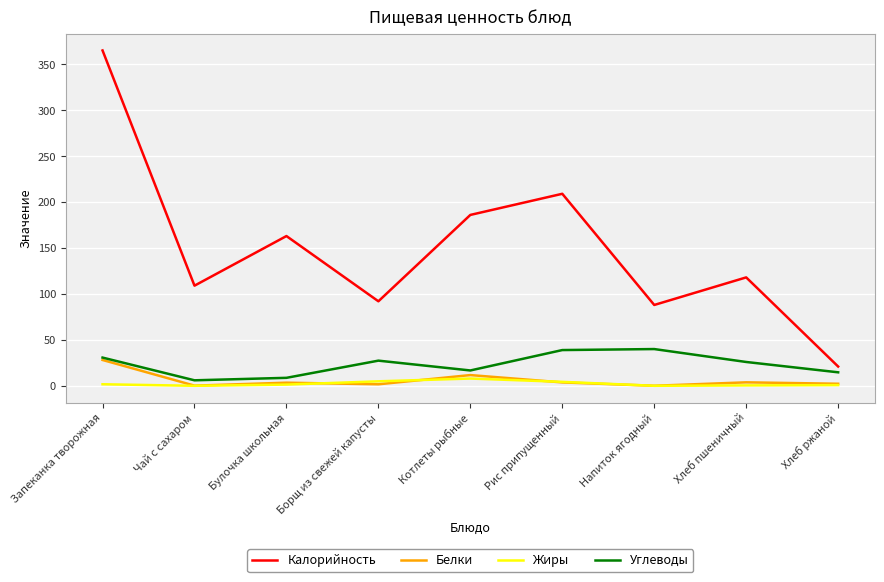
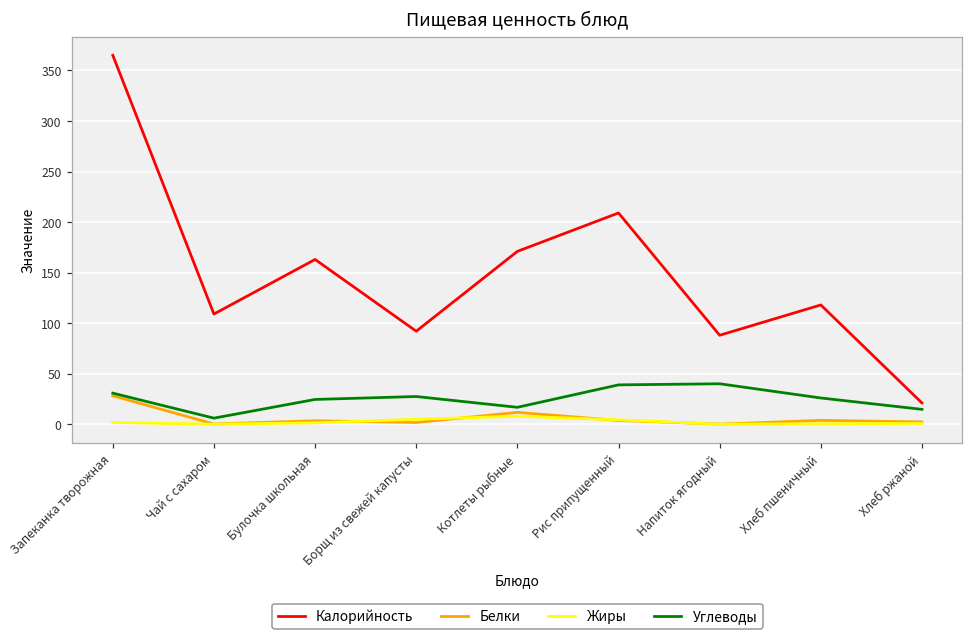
Углеводы, Булочка школьная: 10 -> 20
Калорийность, Котлеты рыбные: 190 -> 170
